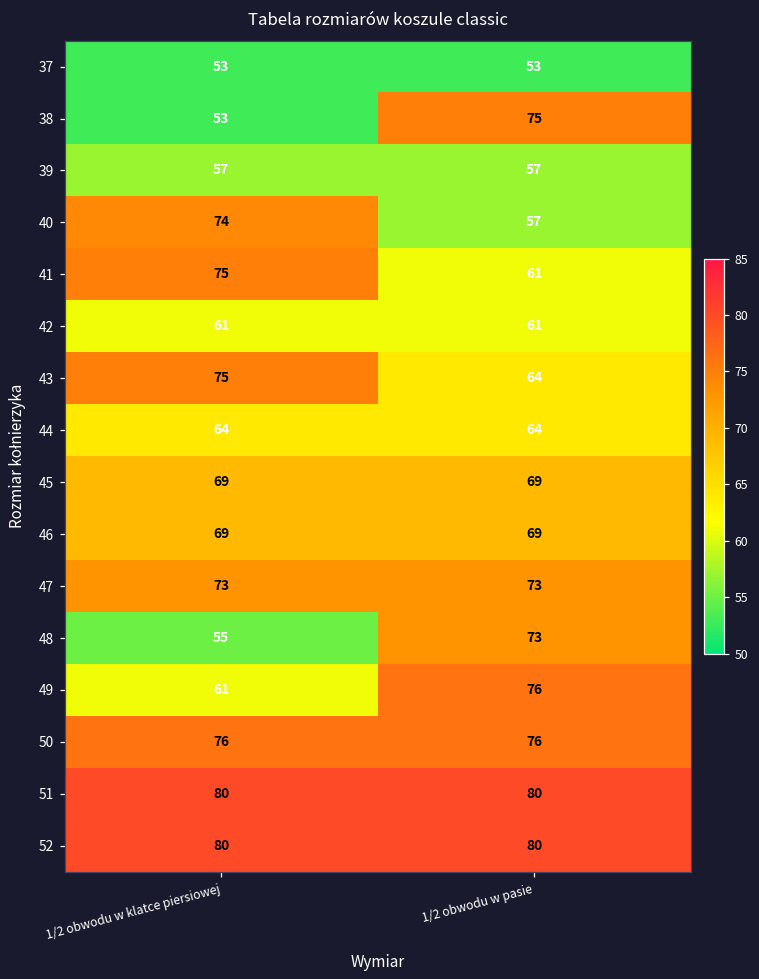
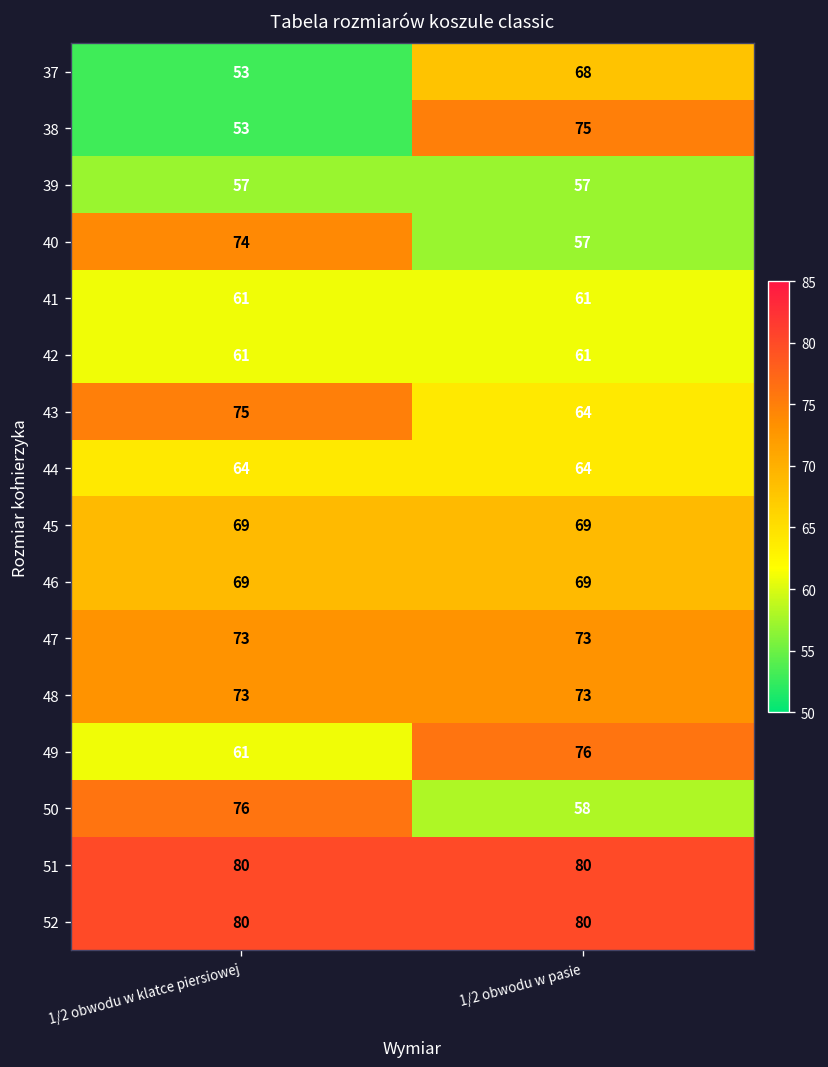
37, 1/2 obwodu w pasie: 53 -> 68
41, 1/2 obwodu w klatce piersiowej: 75 -> 61
48, 1/2 obwodu w klatce piersiowej: 55 -> 73
50, 1/2 obwodu w pasie: 76 -> 58
